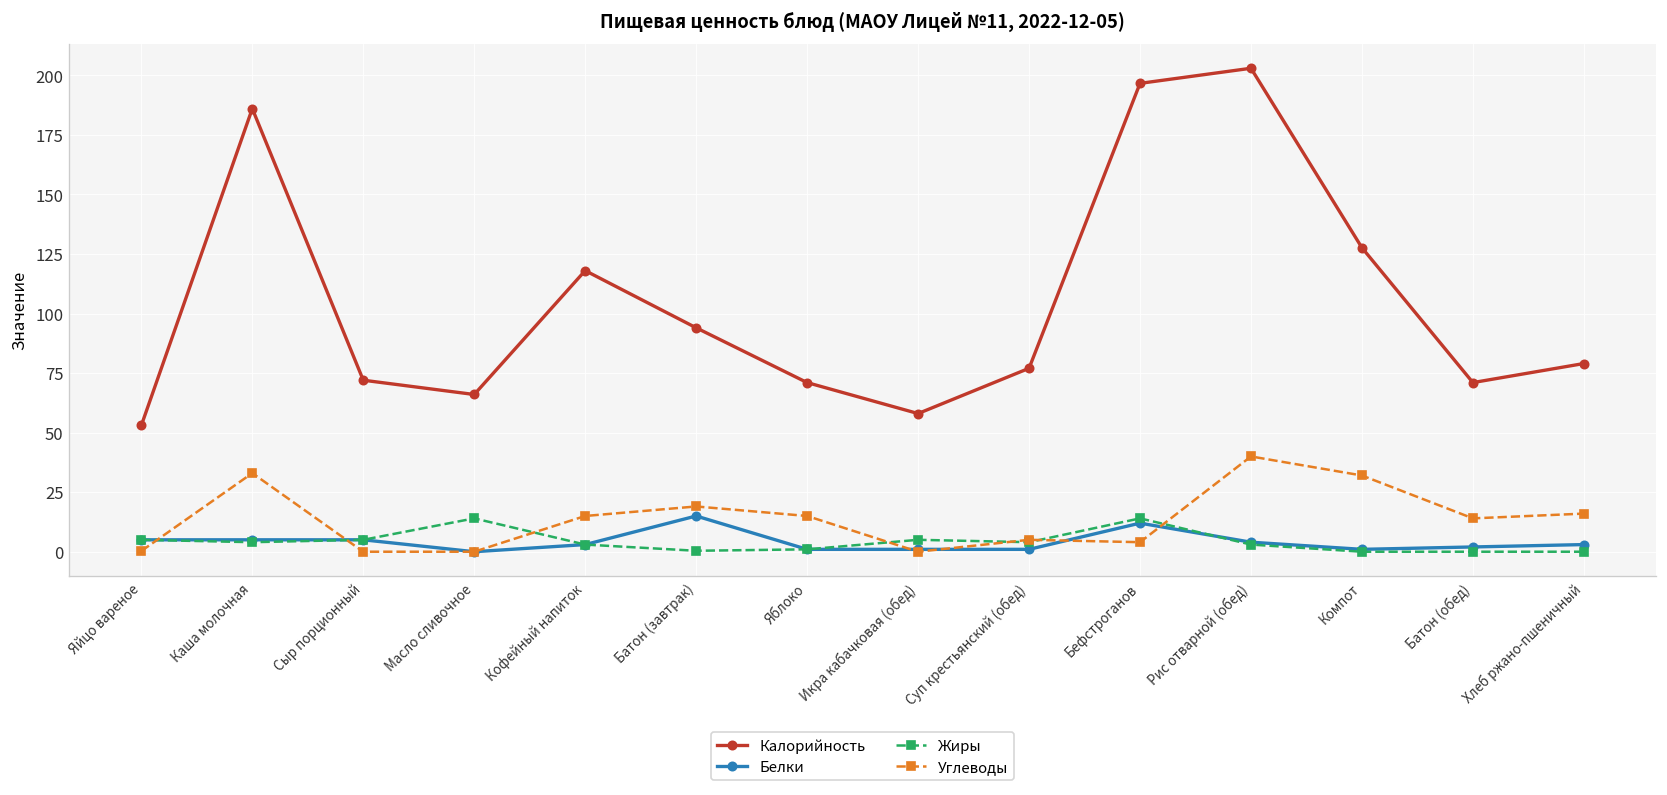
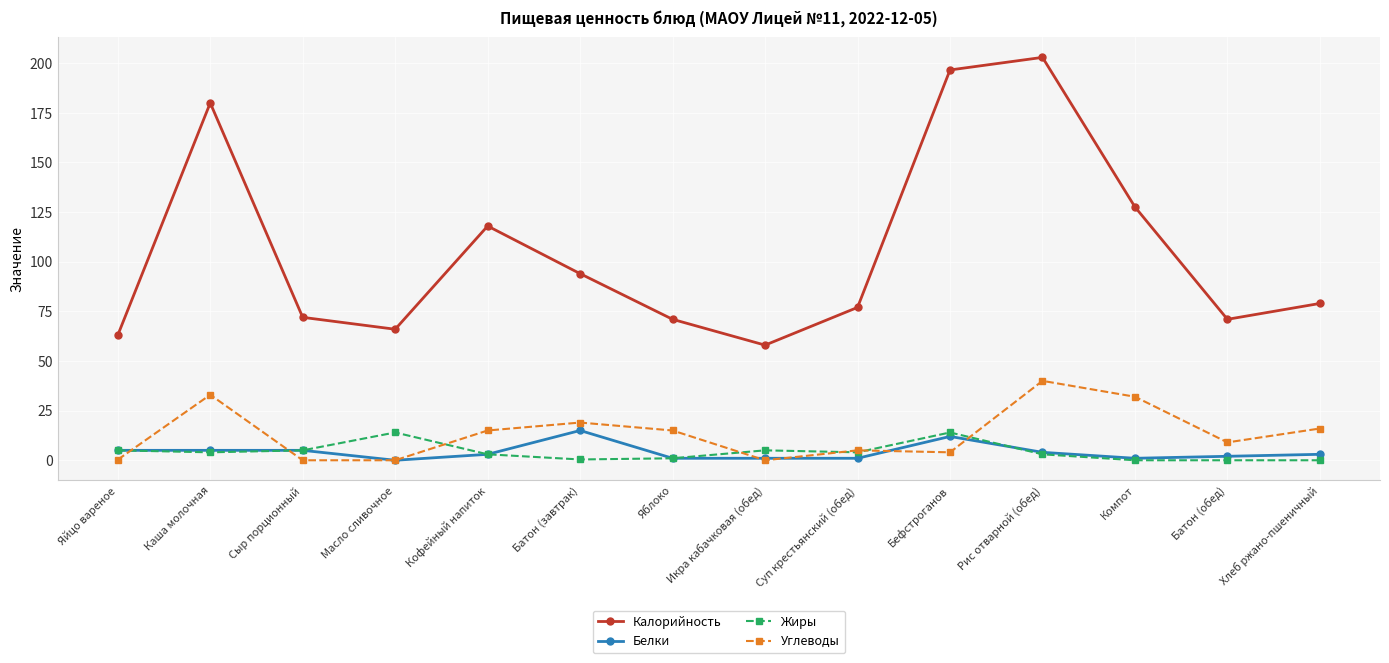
Калорийность, Яйцо вареное: 53 -> 63
Калорийность, Каша молочная: 186 -> 180
Углеводы, Батон (обед): 14 -> 9
